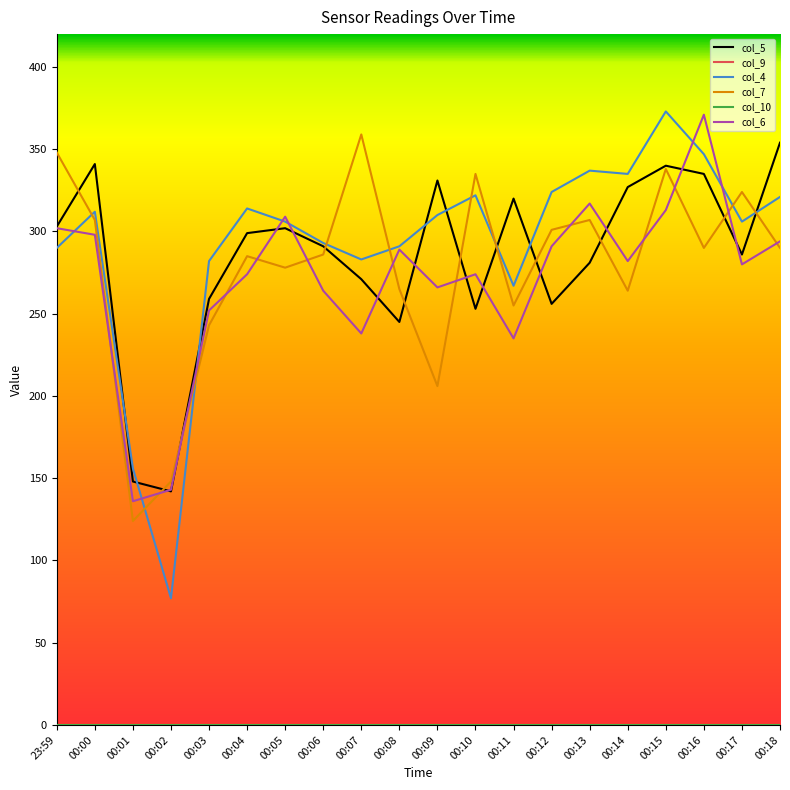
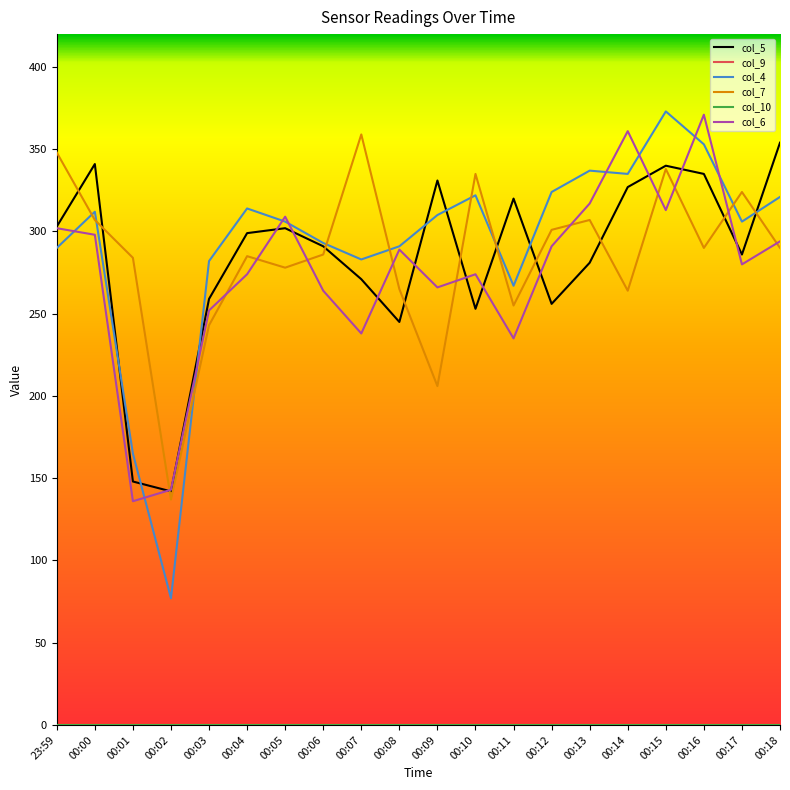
col_4, 00:01: 156 -> 165
col_7, 00:01: 124 -> 284
col_7, 00:02: 148 -> 137
col_6, 00:14: 282 -> 361
col_4, 00:16: 347 -> 353
